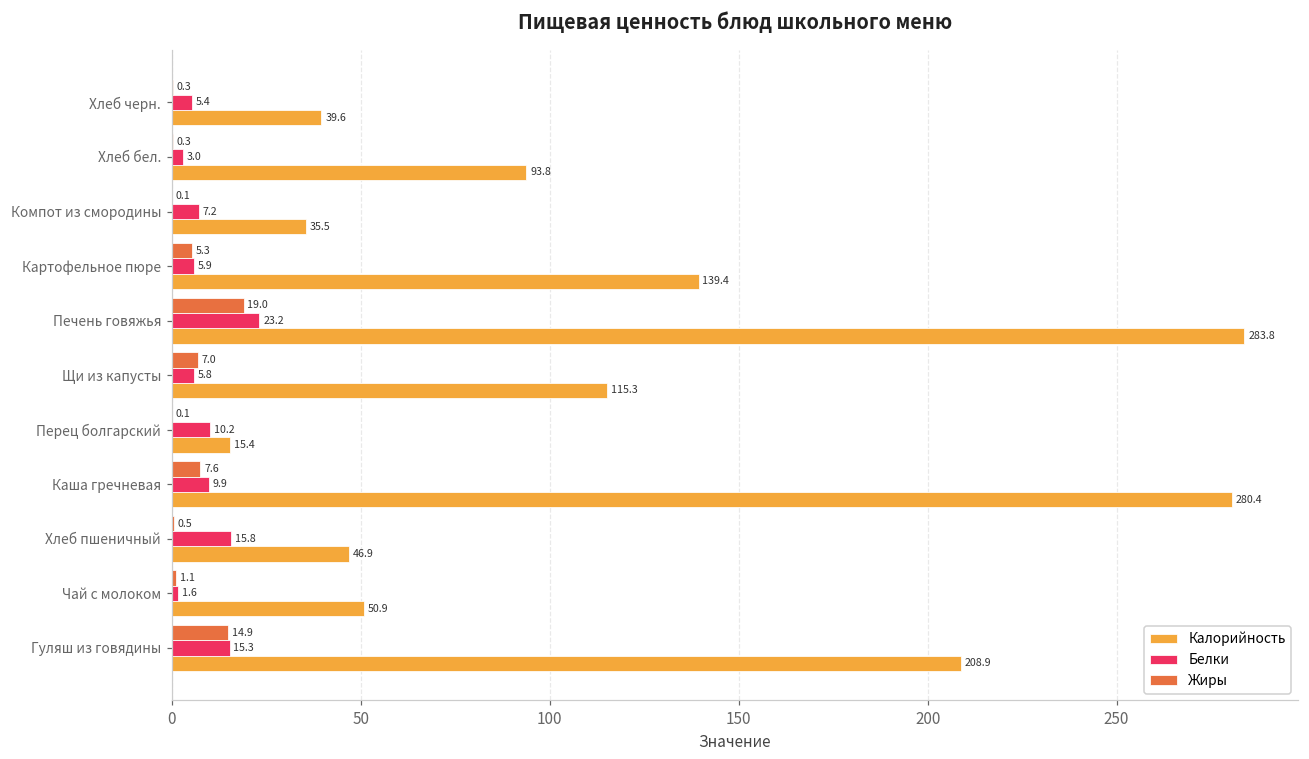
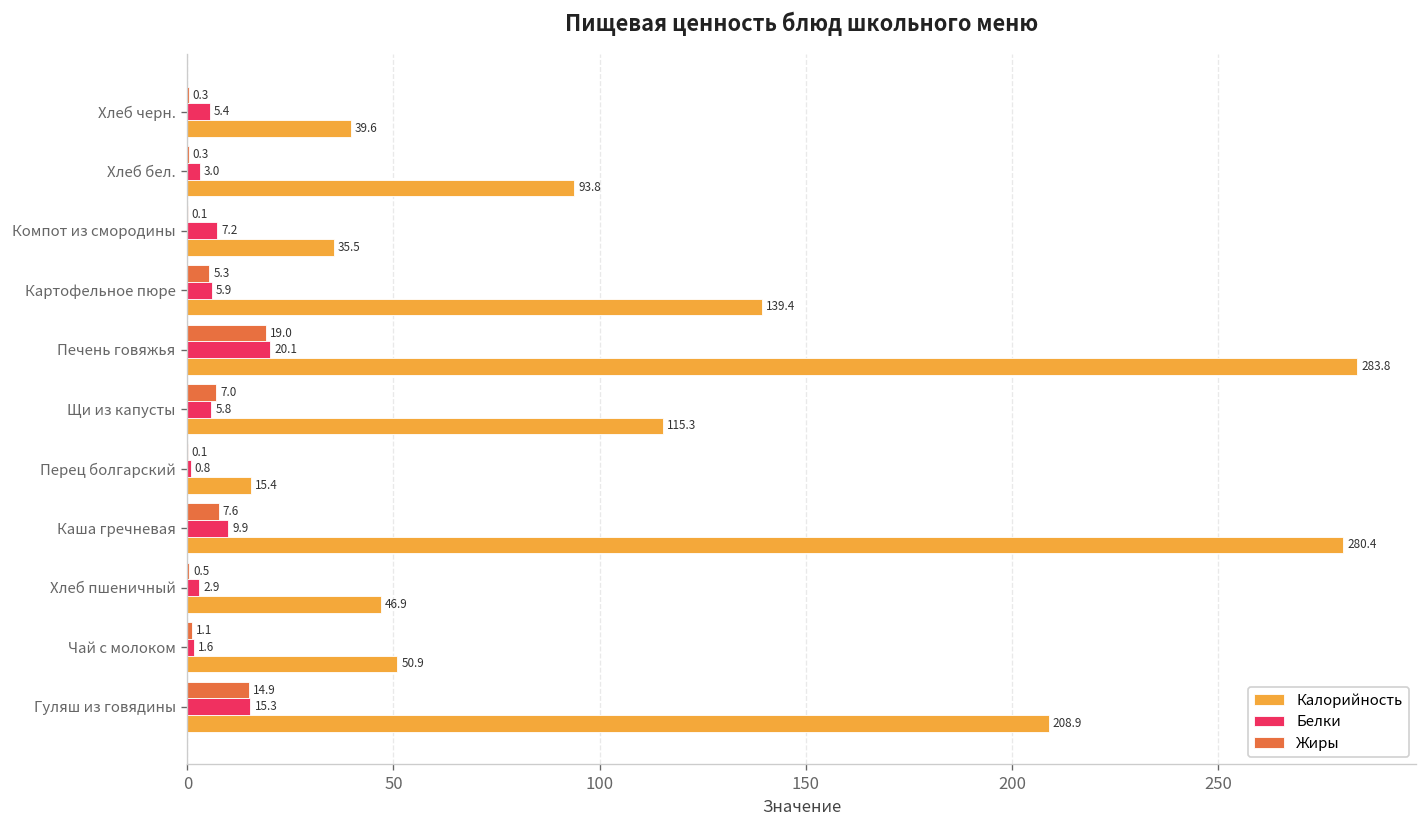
Белки, Печень говяжья: 23.2 -> 20.1
Белки, Перец болгарский: 10.2 -> 0.8
Белки, Хлеб пшеничный: 15.8 -> 2.9
